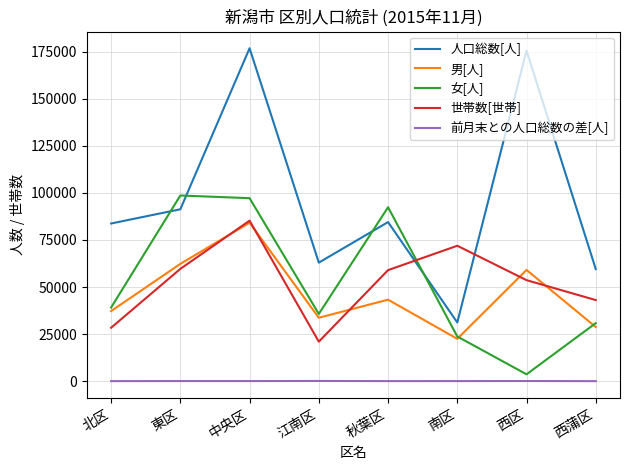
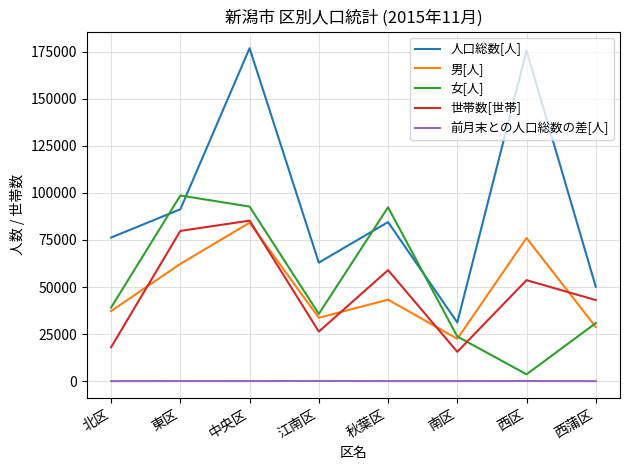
人口総数[人], 北区: 84000 -> 76000
世帯数[世帯], 北区: 28000 -> 18000
世帯数[世帯], 東区: 60000 -> 80000
女[人], 中央区: 97000 -> 93000
世帯数[世帯], 江南区: 21000 -> 26000
世帯数[世帯], 南区: 72000 -> 16000
男[人], 西区: 59000 -> 76000
人口総数[人], 西蒲区: 60000 -> 50000
